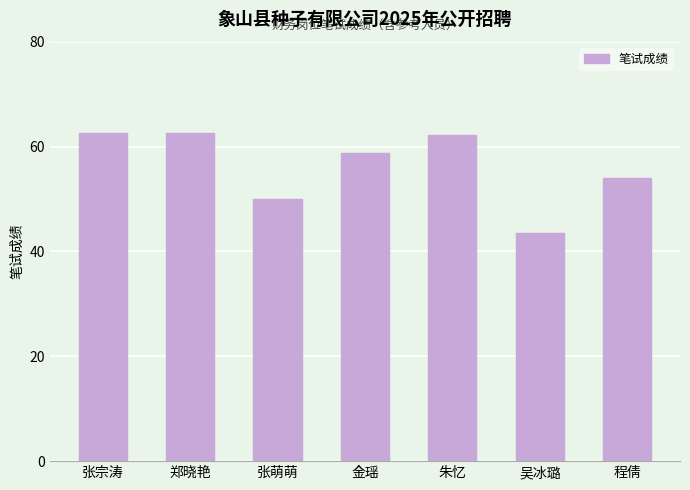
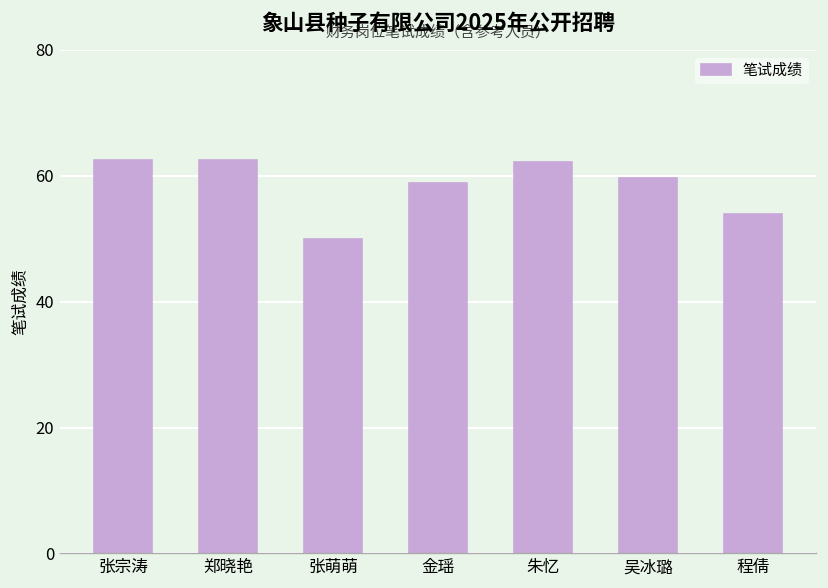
吴冰璐: 44 -> 60
